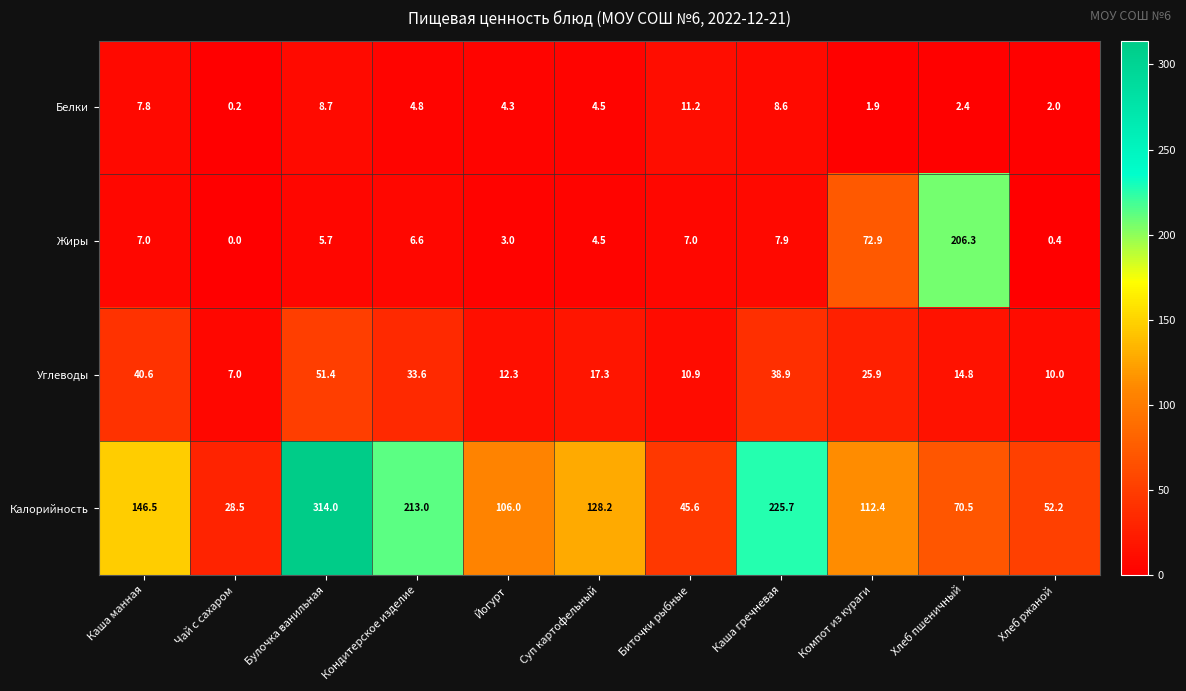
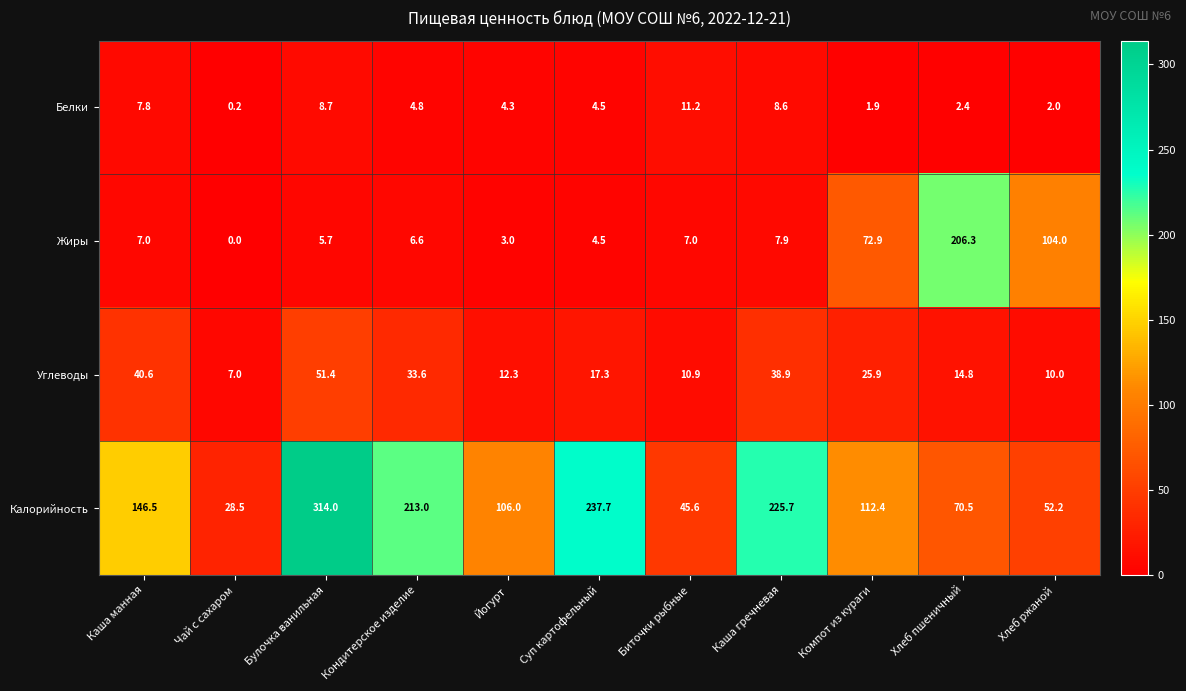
Жиры, Хлеб ржаной: 0.4 -> 104.0
Калорийность, Суп картофельный: 128.2 -> 237.7
